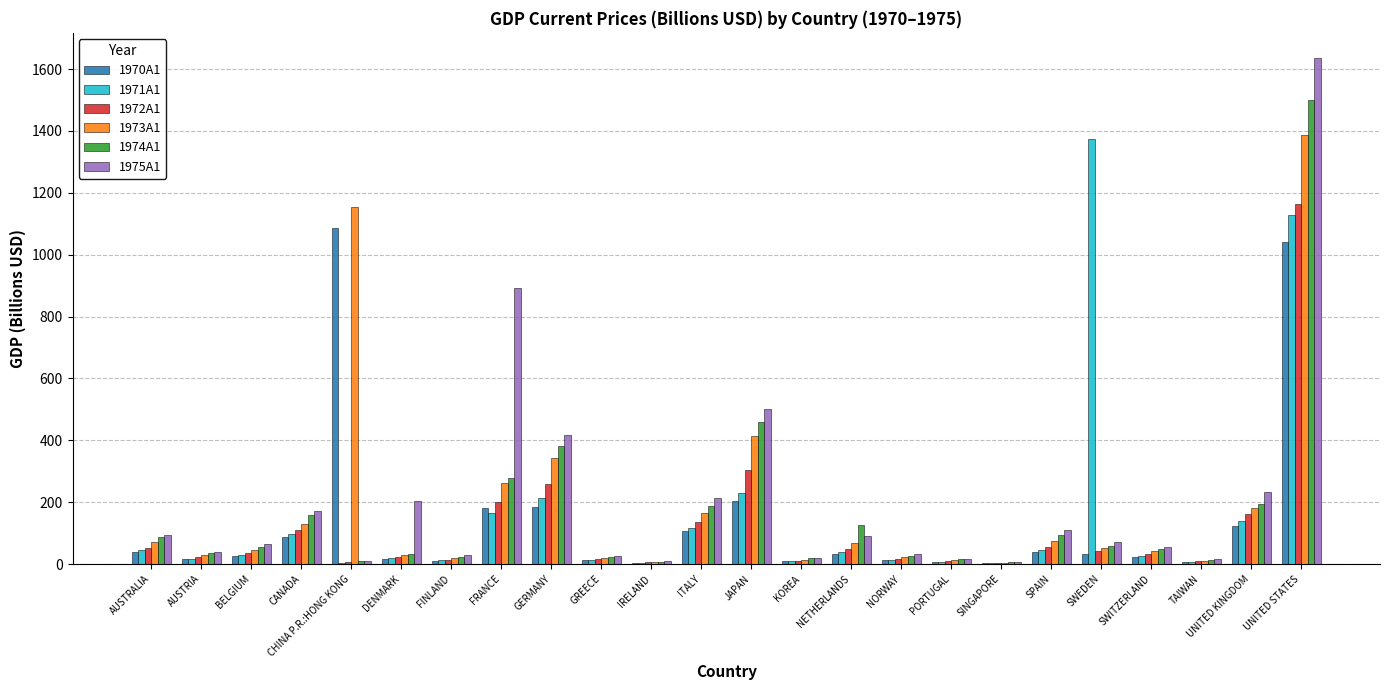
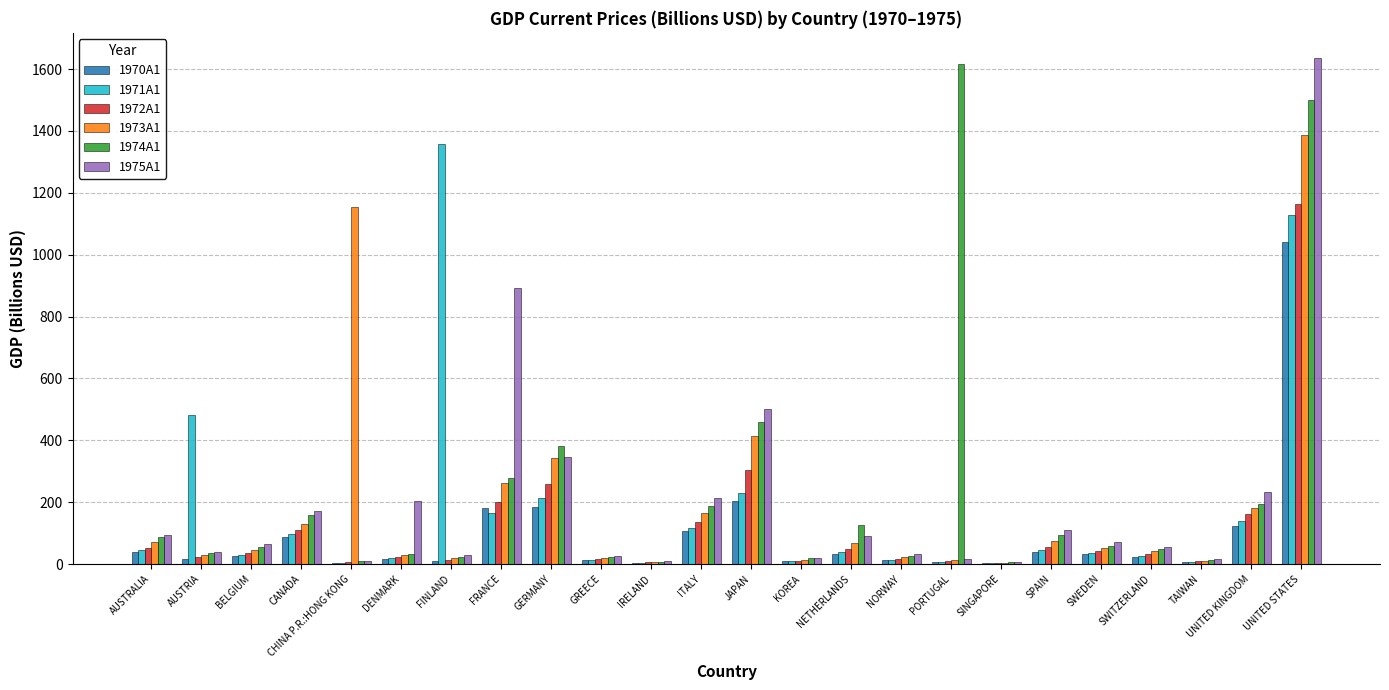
1971A1, AUSTRIA: 20 -> 480
1970A1, CHINA P.R.:HONG KONG: 1090 -> 0
1971A1, FINLAND: 10 -> 1360
1975A1, GERMANY: 420 -> 340
1974A1, PORTUGAL: 20 -> 1620
1971A1, SWEDEN: 1370 -> 40
